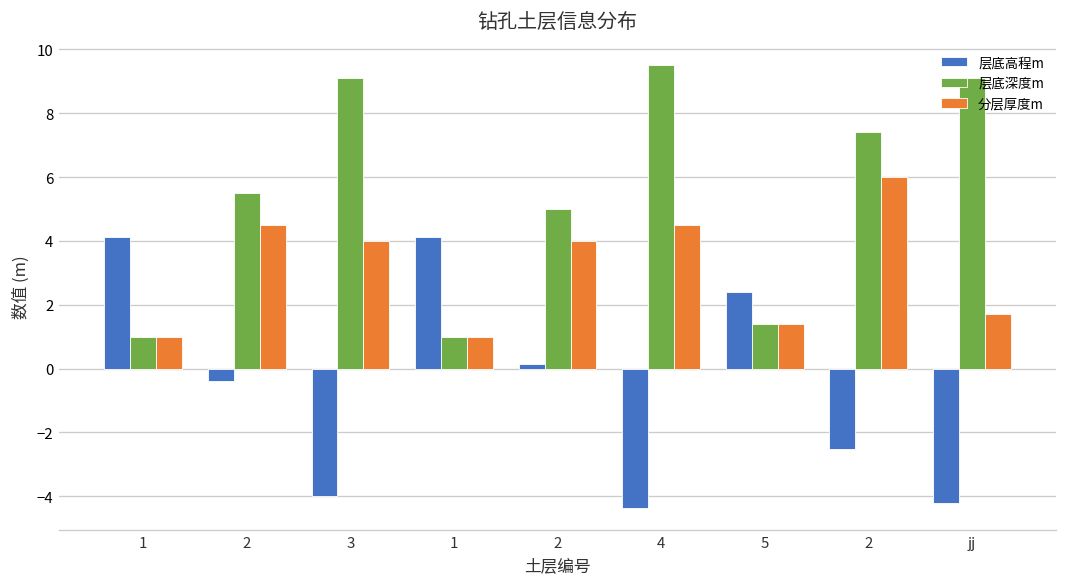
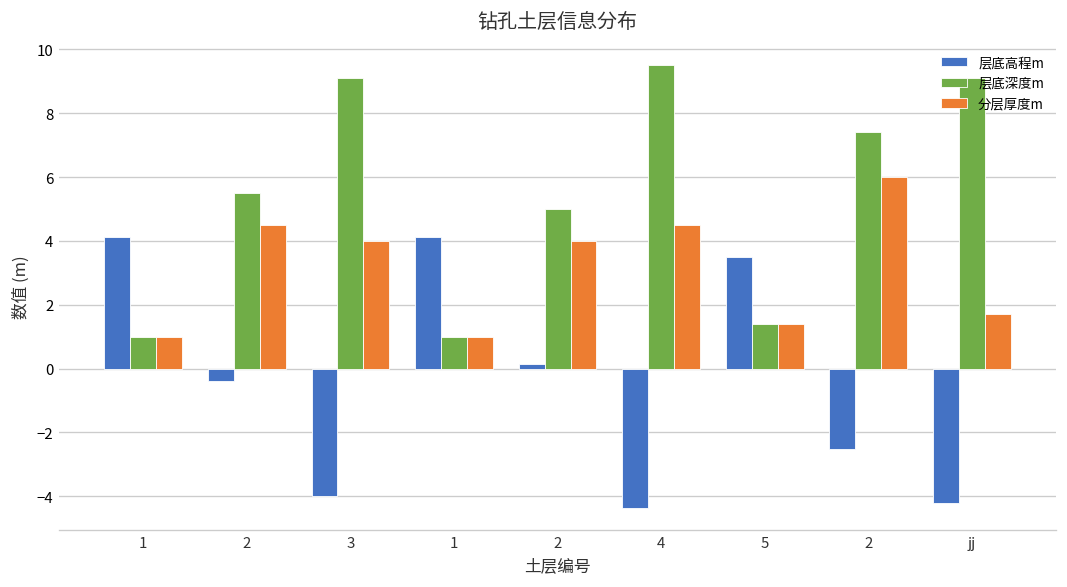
层底高程m, 5: 2.4 -> 3.5
